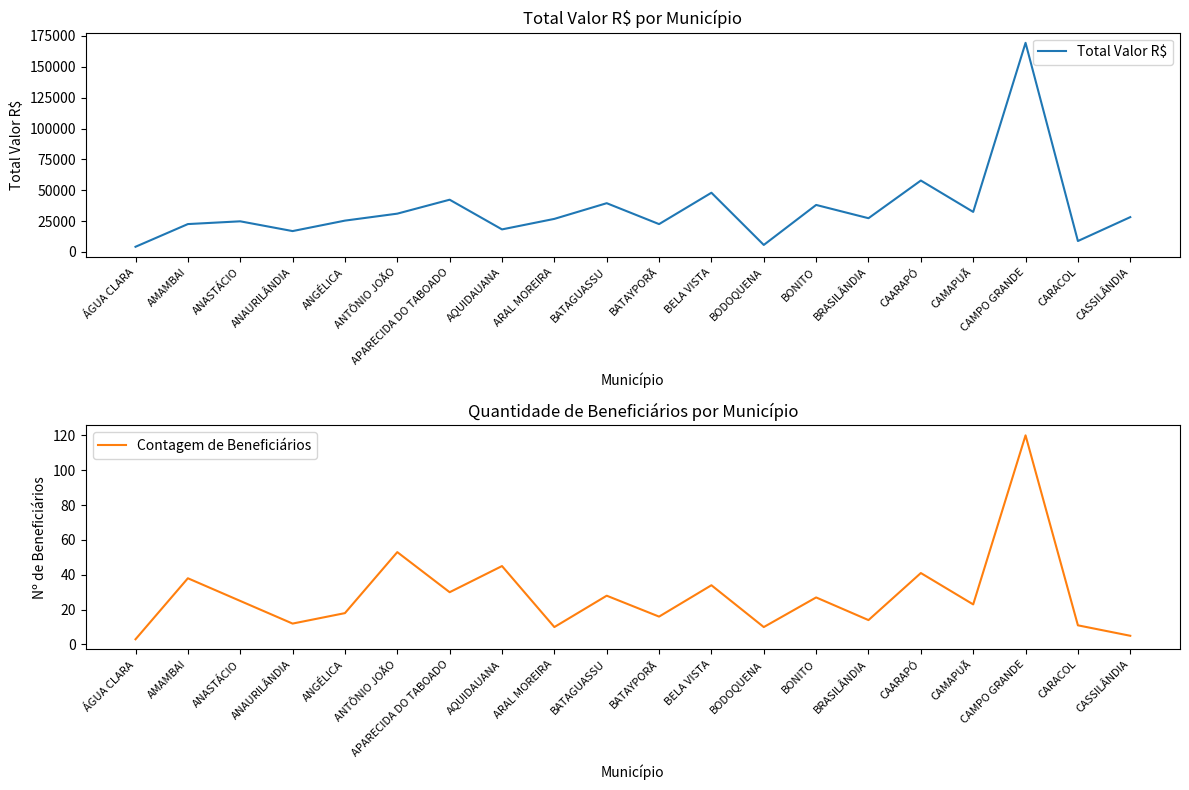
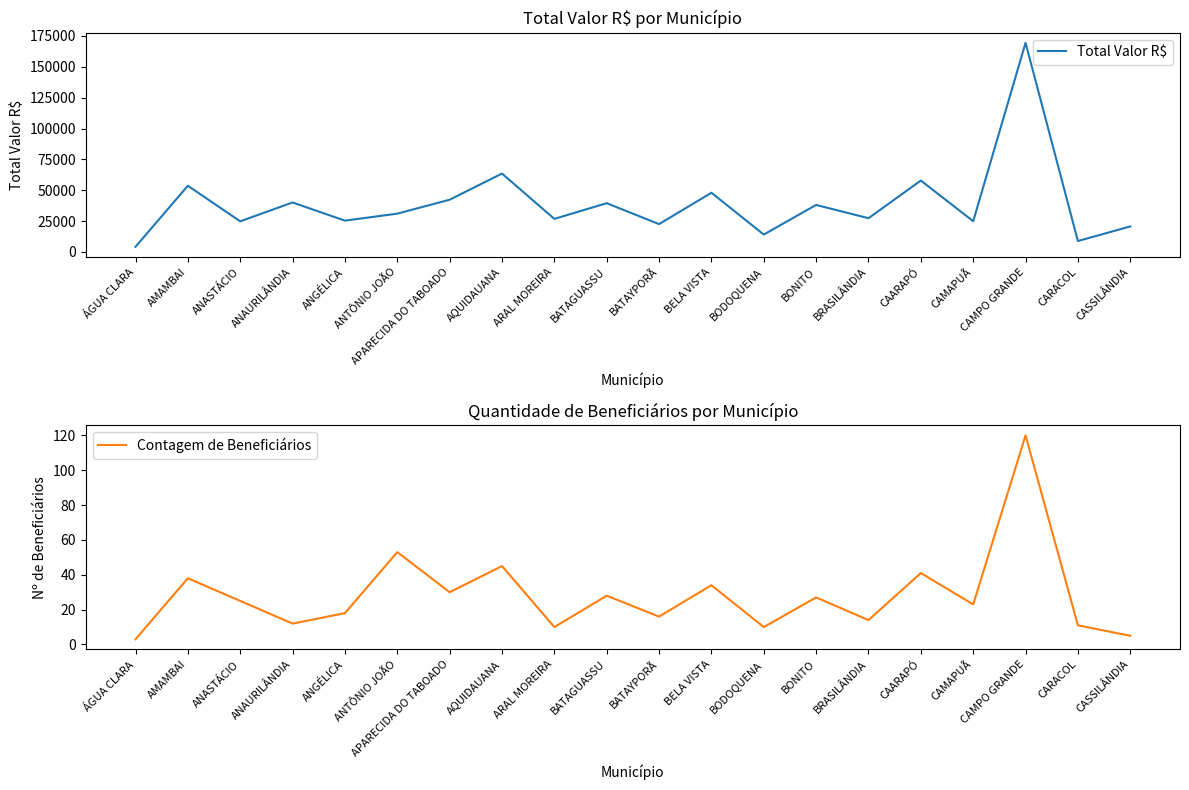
Total Valor R$ por Município, AMAMBAI: 23000 -> 54000
Total Valor R$ por Município, ANAURILÂNDIA: 17000 -> 40000
Total Valor R$ por Município, AQUIDAUANA: 18000 -> 64000
Total Valor R$ por Município, BODOQUENA: 6000 -> 14000
Total Valor R$ por Município, CAMAPUÃ: 32000 -> 25000
Total Valor R$ por Município, CASSILÂNDIA: 28000 -> 21000
